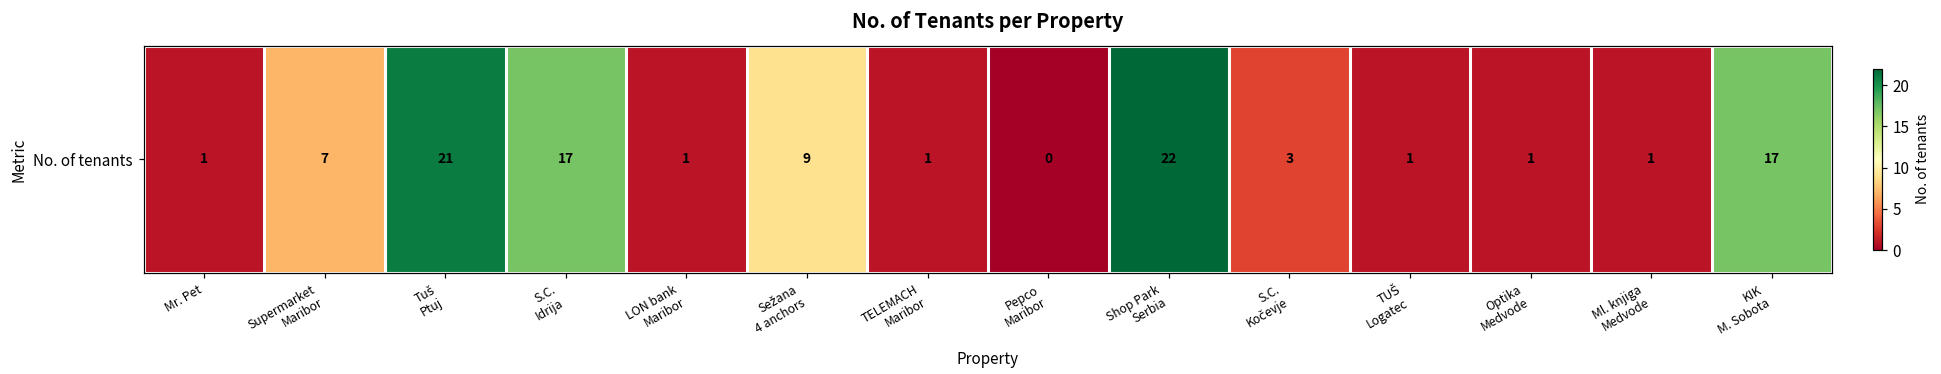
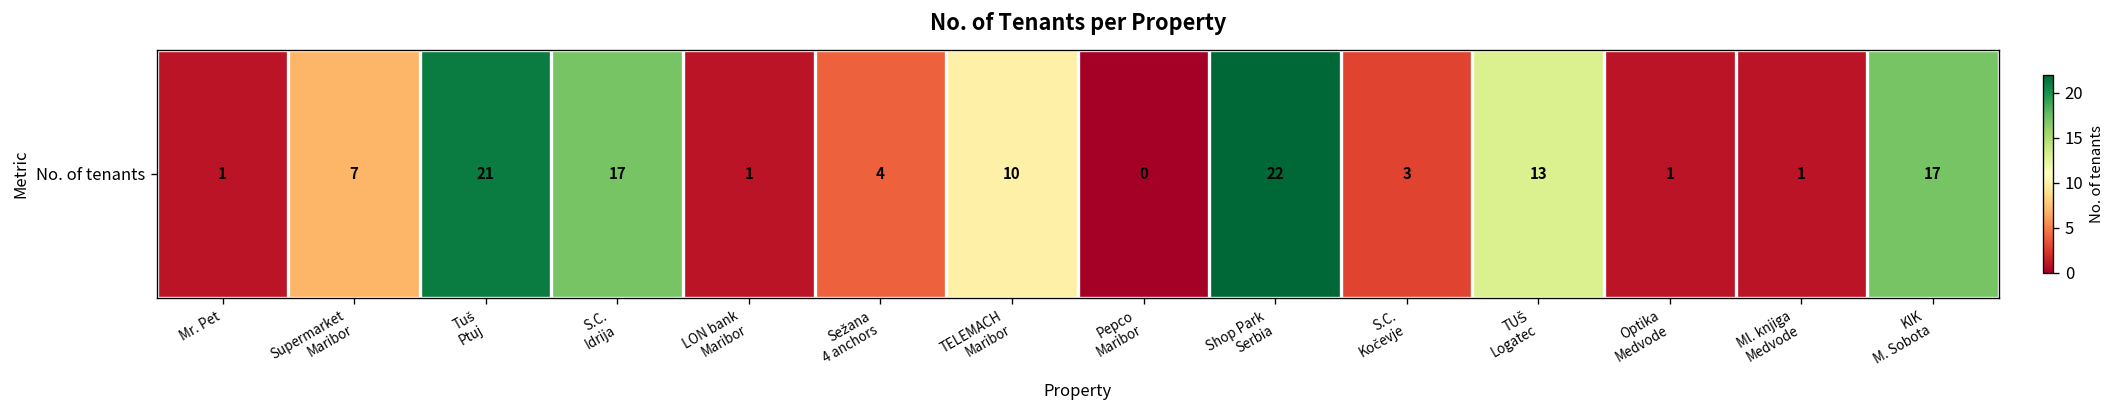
No. of tenants, Sežana 4 anchors: 9 -> 4
No. of tenants, TELEMACH Maribor: 1 -> 10
No. of tenants, TUŠ Logatec: 1 -> 13
